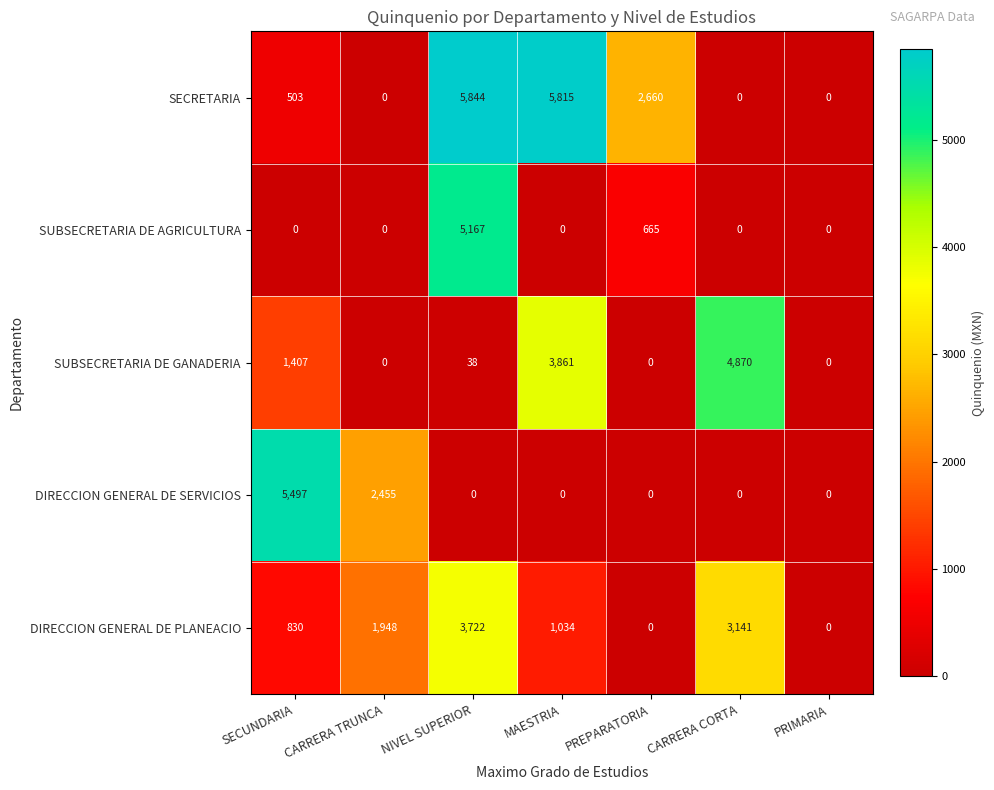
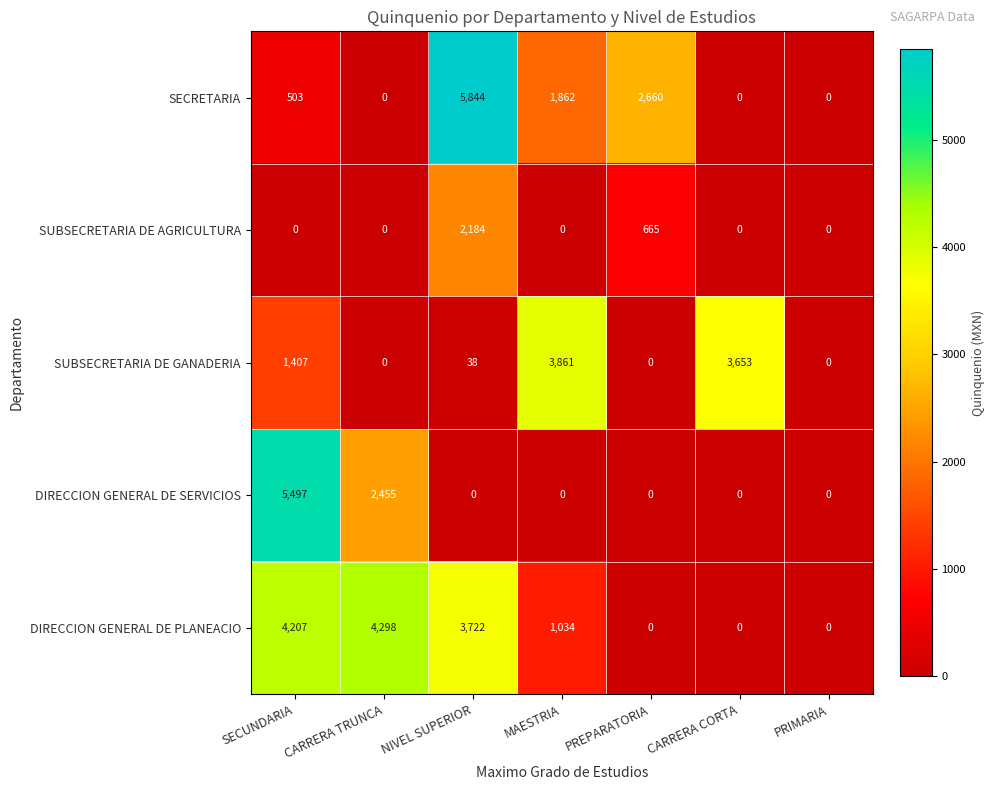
SECRETARIA, MAESTRIA: 5,815 -> 1,862
SUBSECRETARIA DE AGRICULTURA, NIVEL SUPERIOR: 5,167 -> 2,184
SUBSECRETARIA DE GANADERIA, CARRERA CORTA: 4,870 -> 3,653
DIRECCION GENERAL DE PLANEACIO, SECUNDARIA: 830 -> 4,207
DIRECCION GENERAL DE PLANEACIO, CARRERA TRUNCA: 1,948 -> 4,298
DIRECCION GENERAL DE PLANEACIO, CARRERA CORTA: 3,141 -> 0
